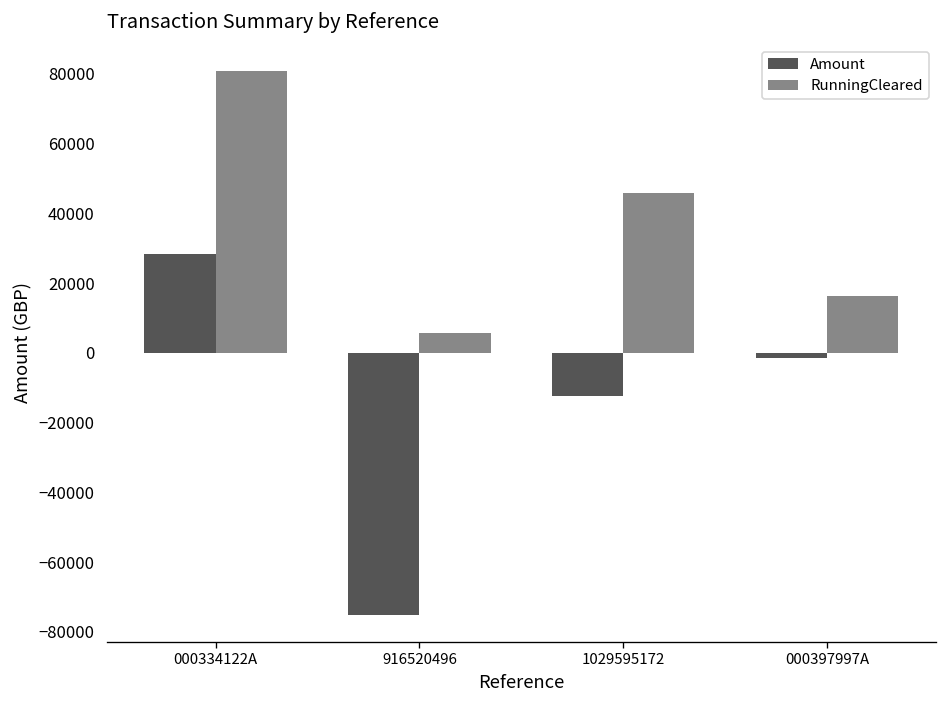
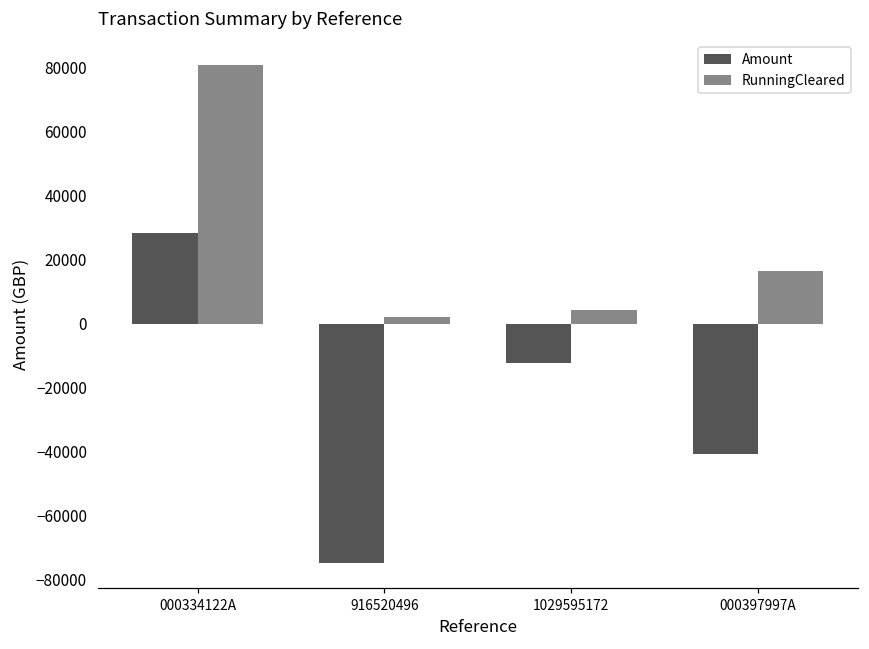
RunningCleared, 916520496: 6000 -> 2000
RunningCleared, 1029595172: 46000 -> 4000
Amount, 000397997A: -1000 -> -41000
